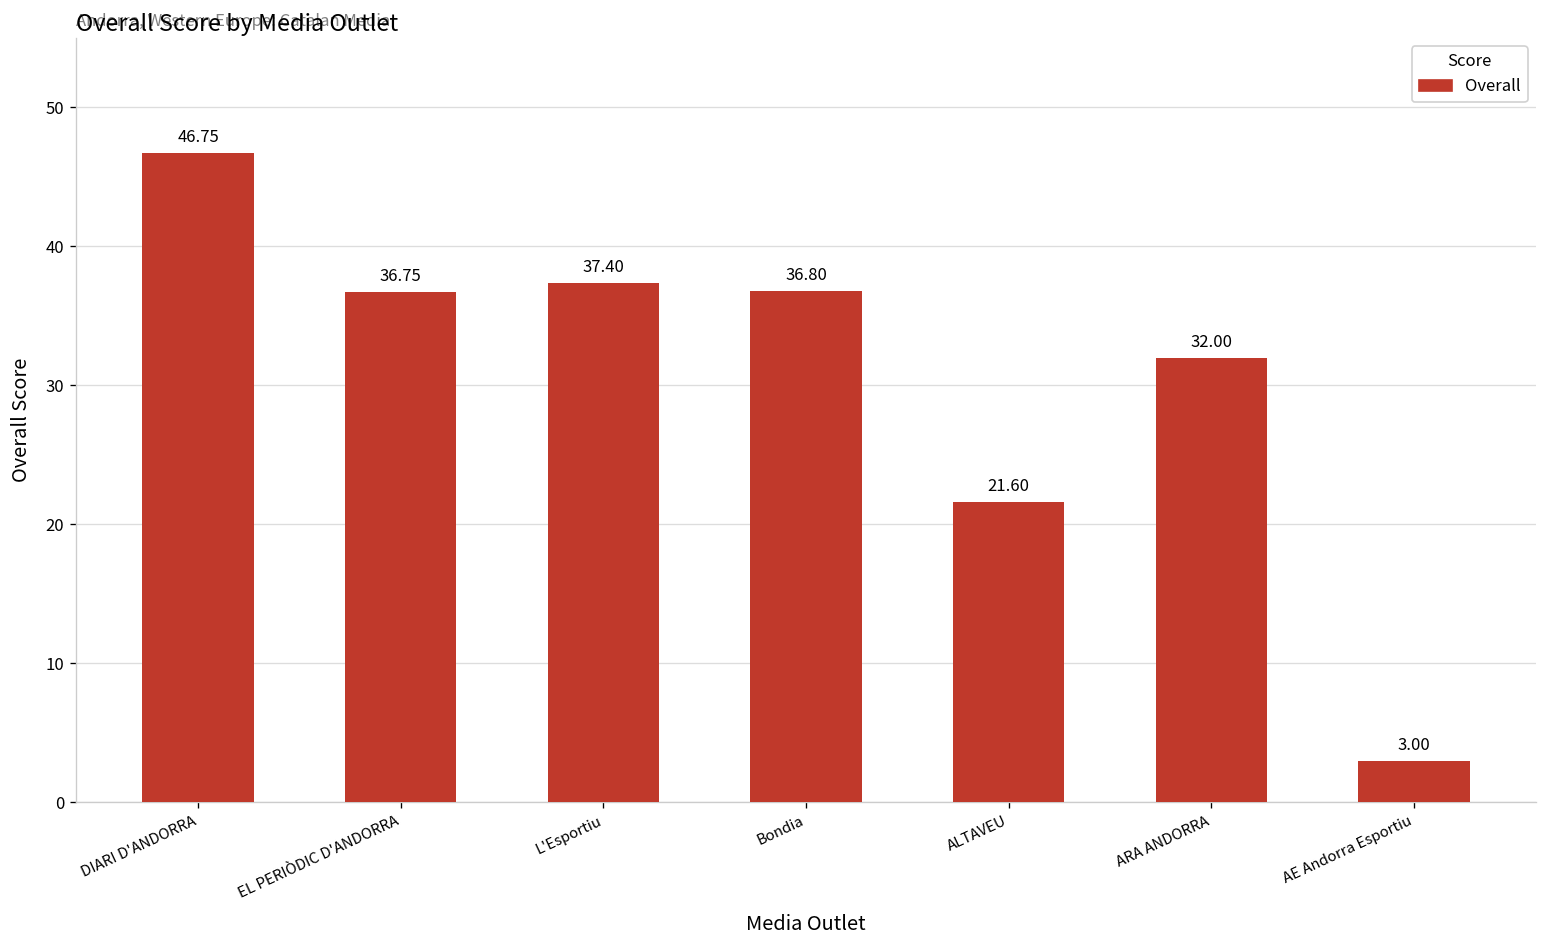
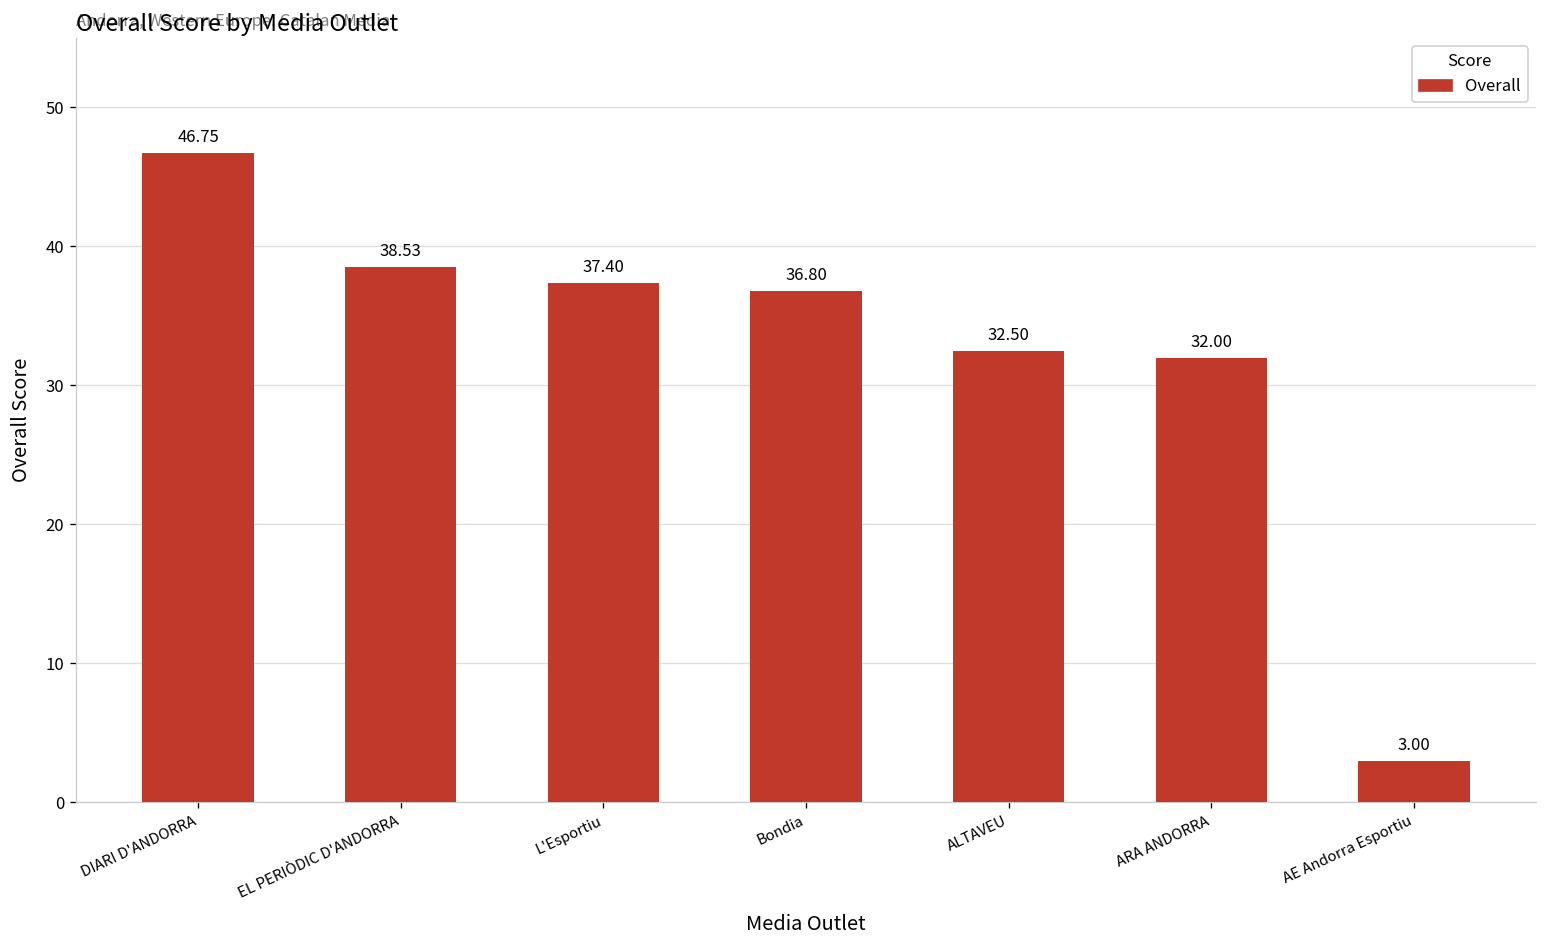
EL PERIÒDIC D'ANDORRA: 36.75 -> 38.53
ALTAVEU: 21.60 -> 32.50
